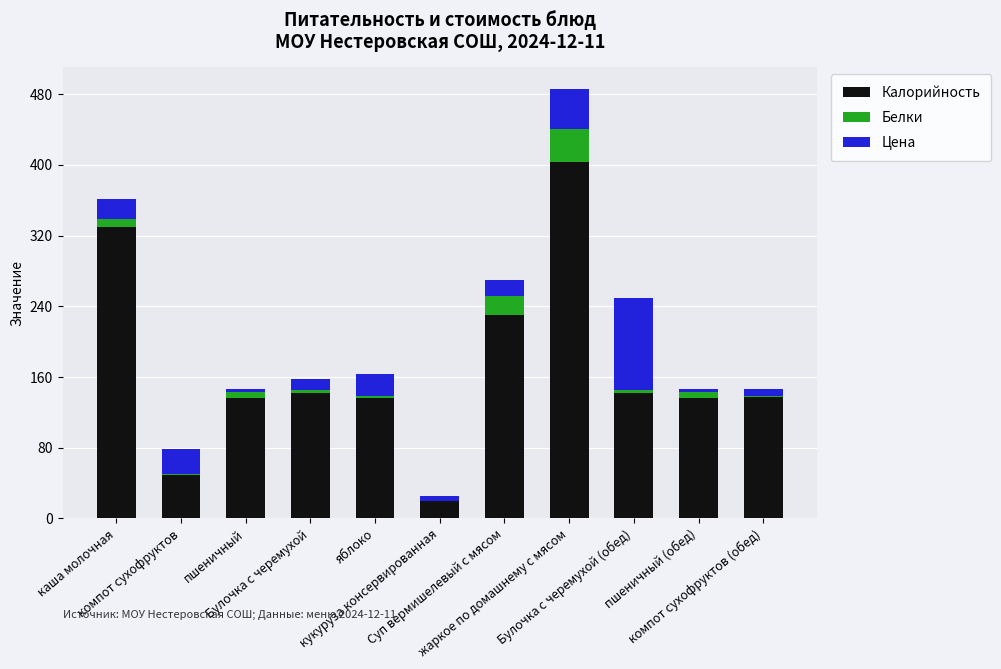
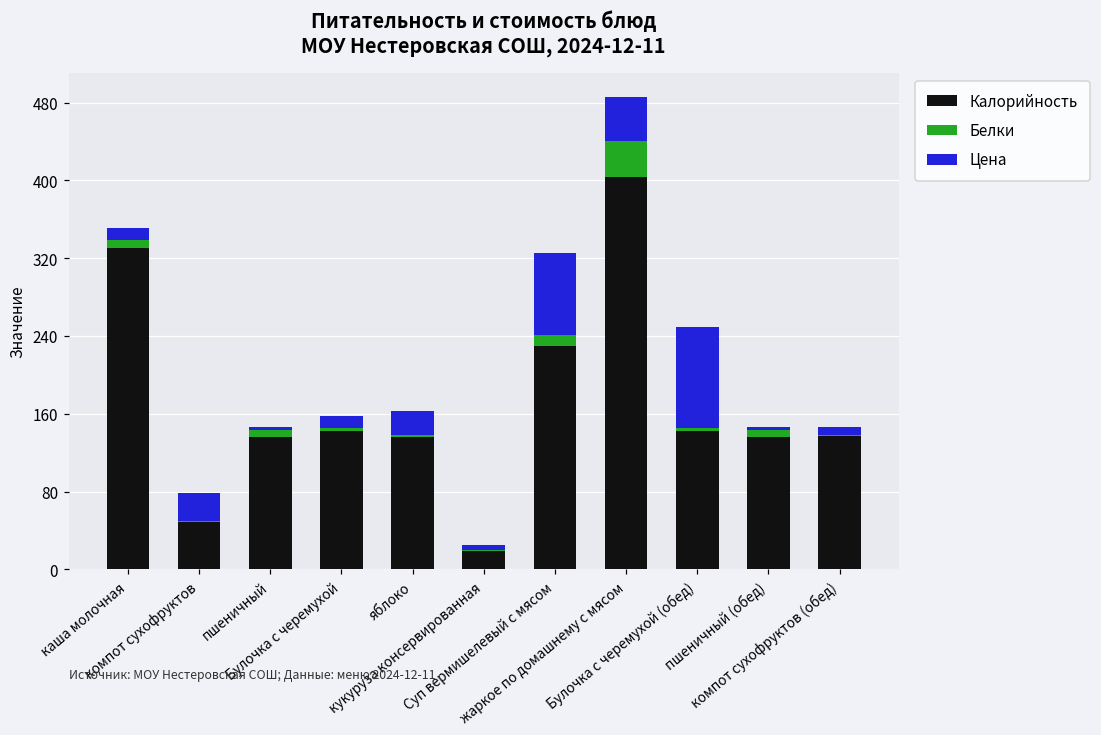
Цена, каша молочная: 20 -> 10
Белки, Суп вермишелевый с мясом: 20 -> 10
Цена, Суп вермишелевый с мясом: 20 -> 80
